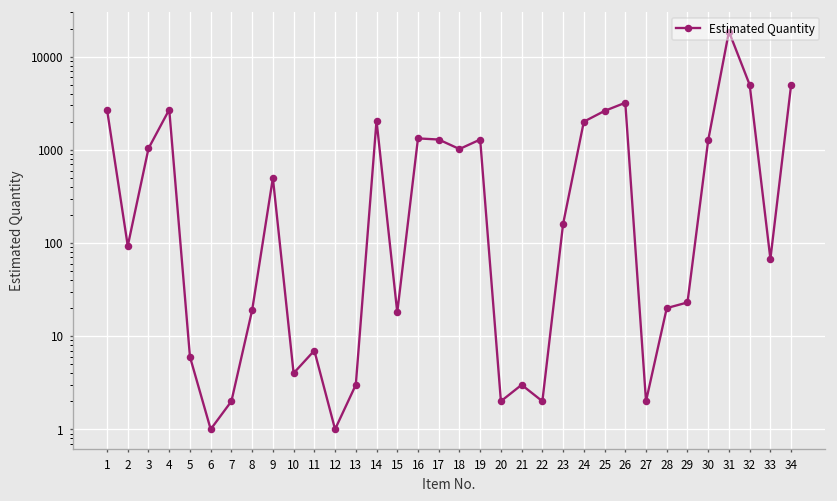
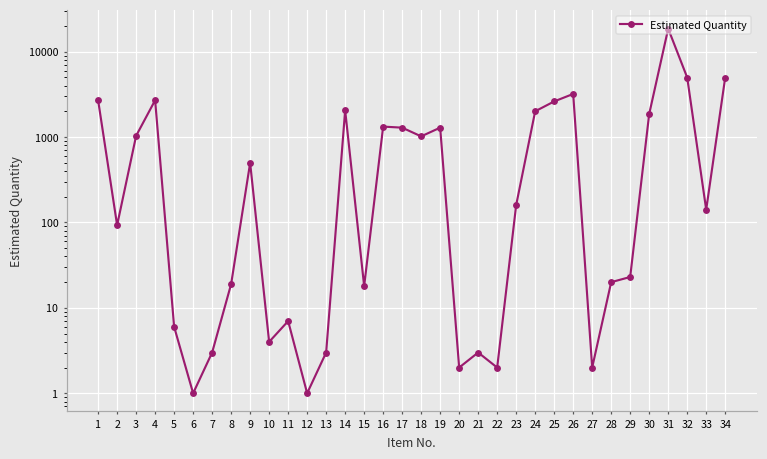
7: 2 -> 3
30: 1300 -> 1900
33: 70 -> 140
